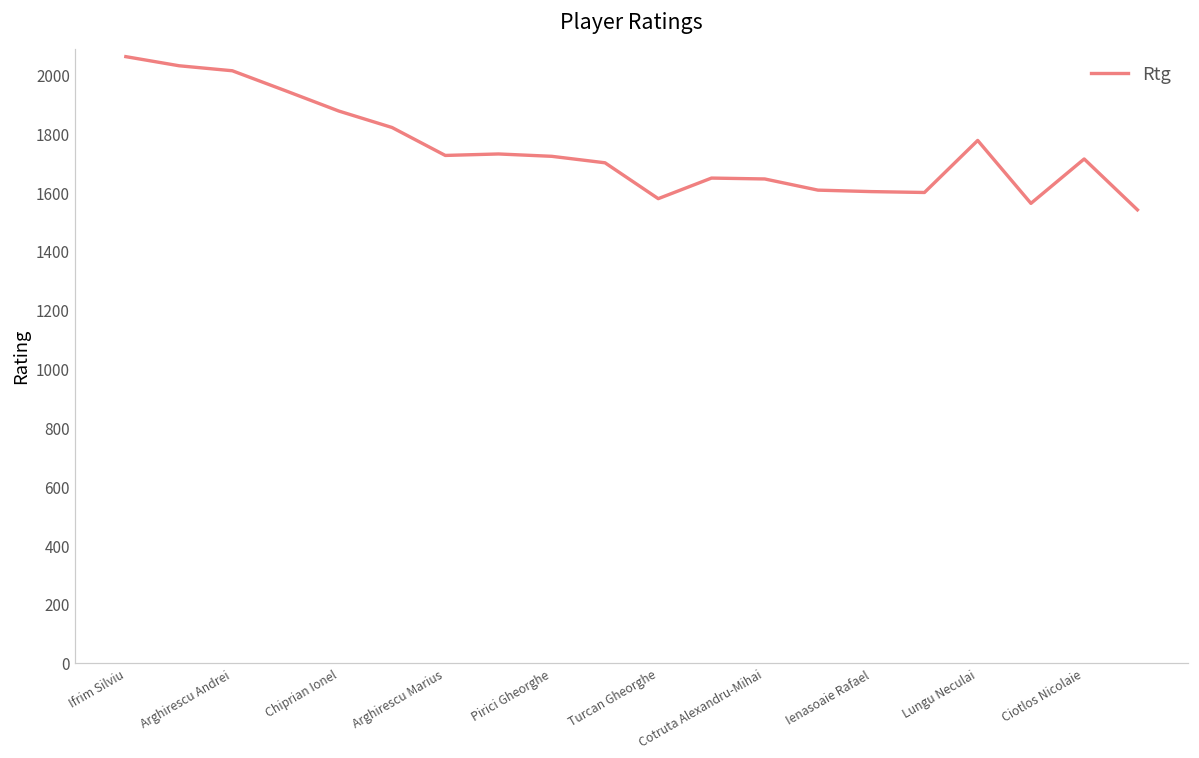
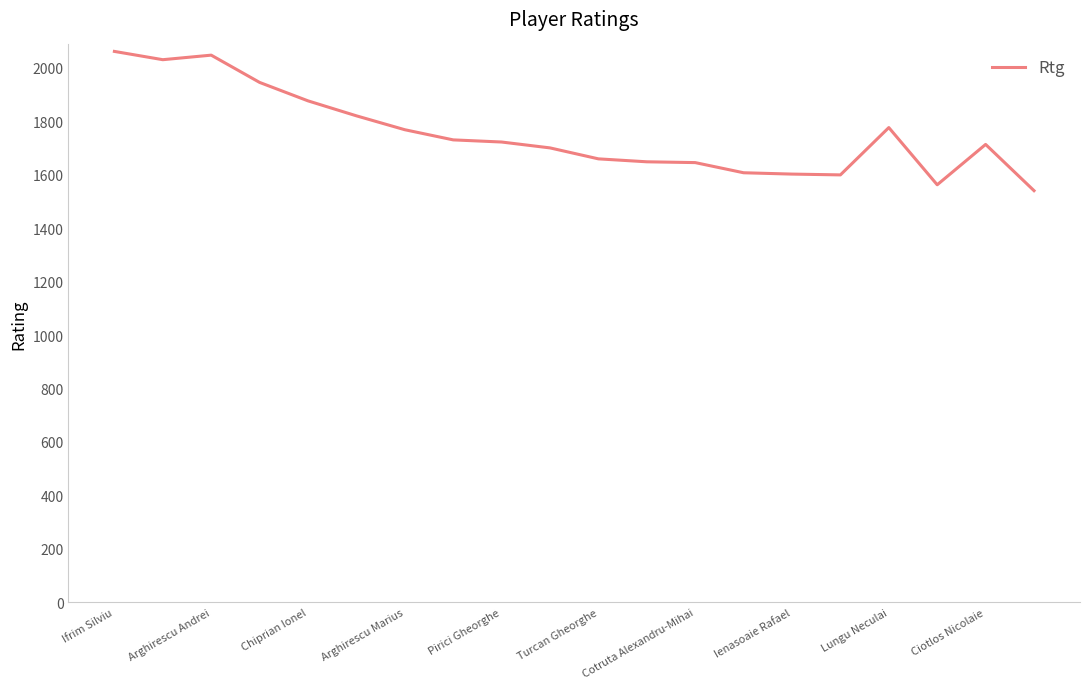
Arghirescu Andrei: 2010 -> 2050
Arghirescu Marius: 1730 -> 1770
Turcan Gheorghe: 1580 -> 1660
